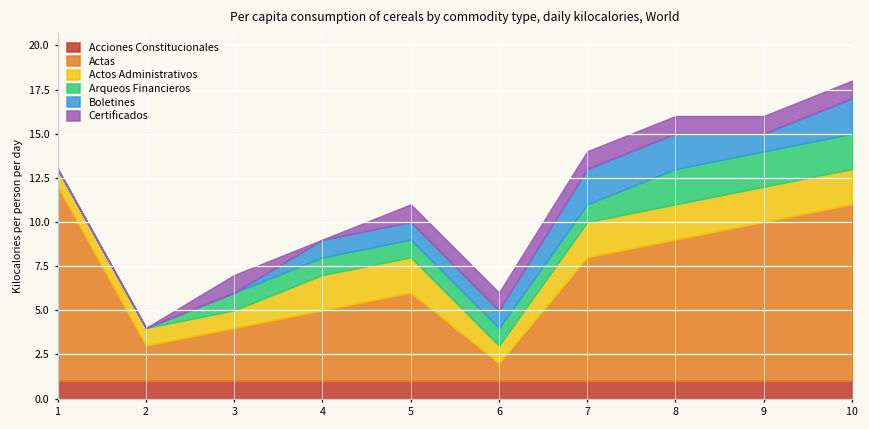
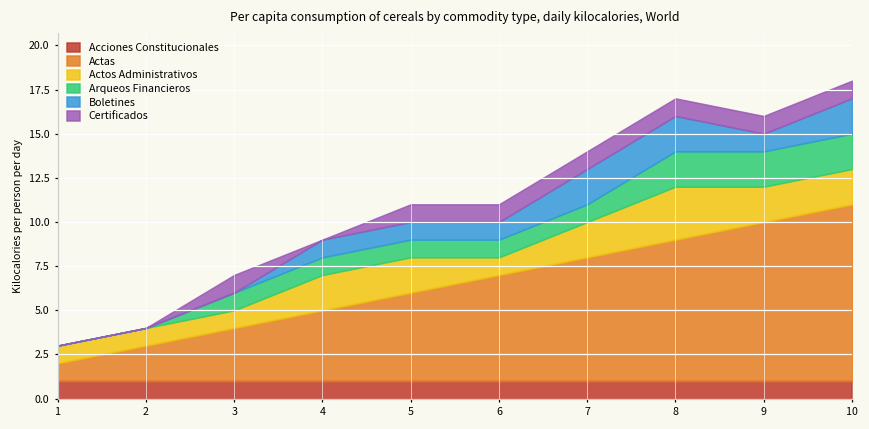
Actas, 1: 11 -> 1
Actas, 6: 1 -> 6
Actos Administrativos, 8: 2 -> 3
